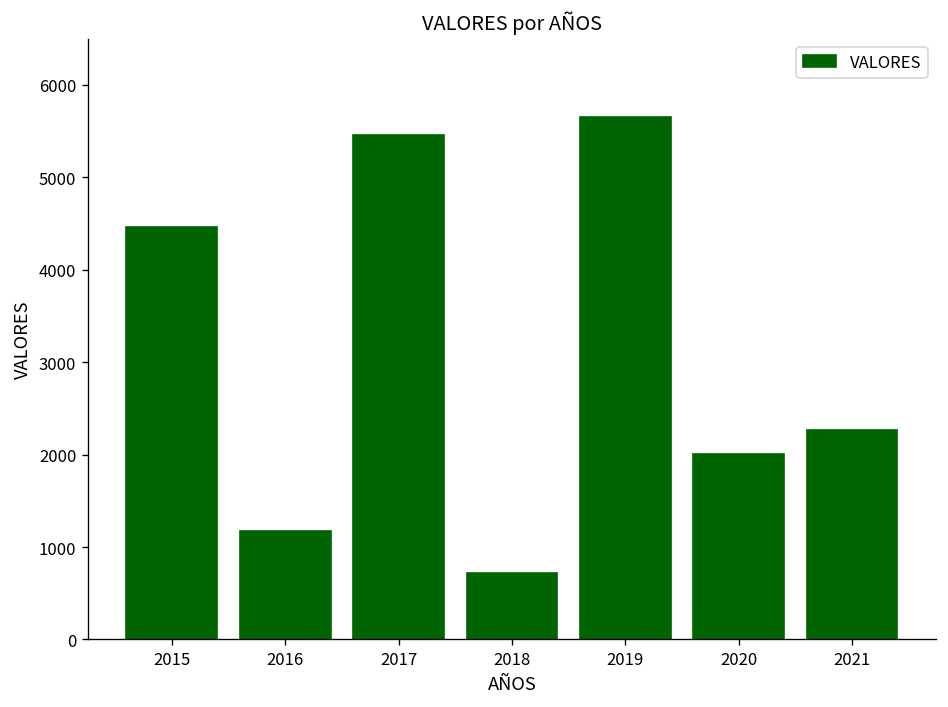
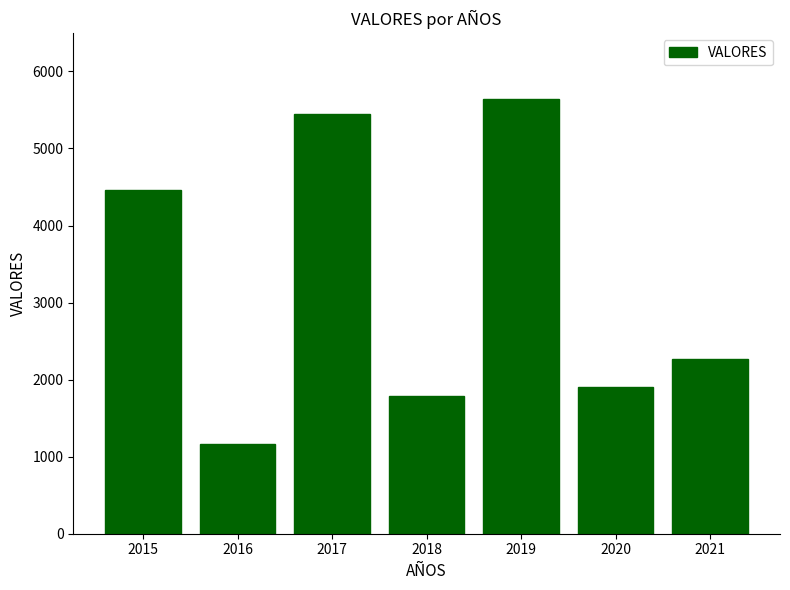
2018: 700 -> 1800
2020: 2000 -> 1900
